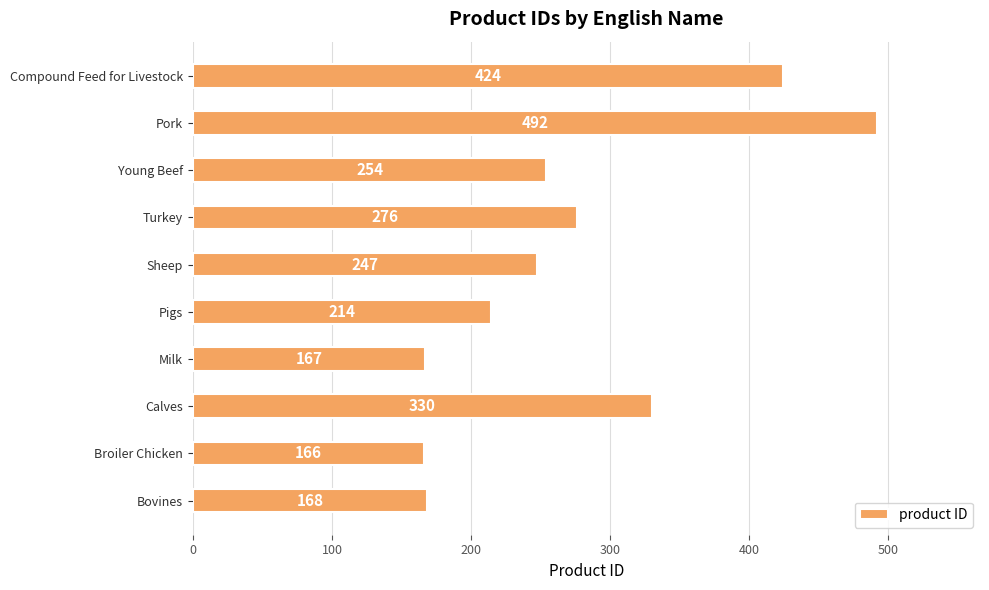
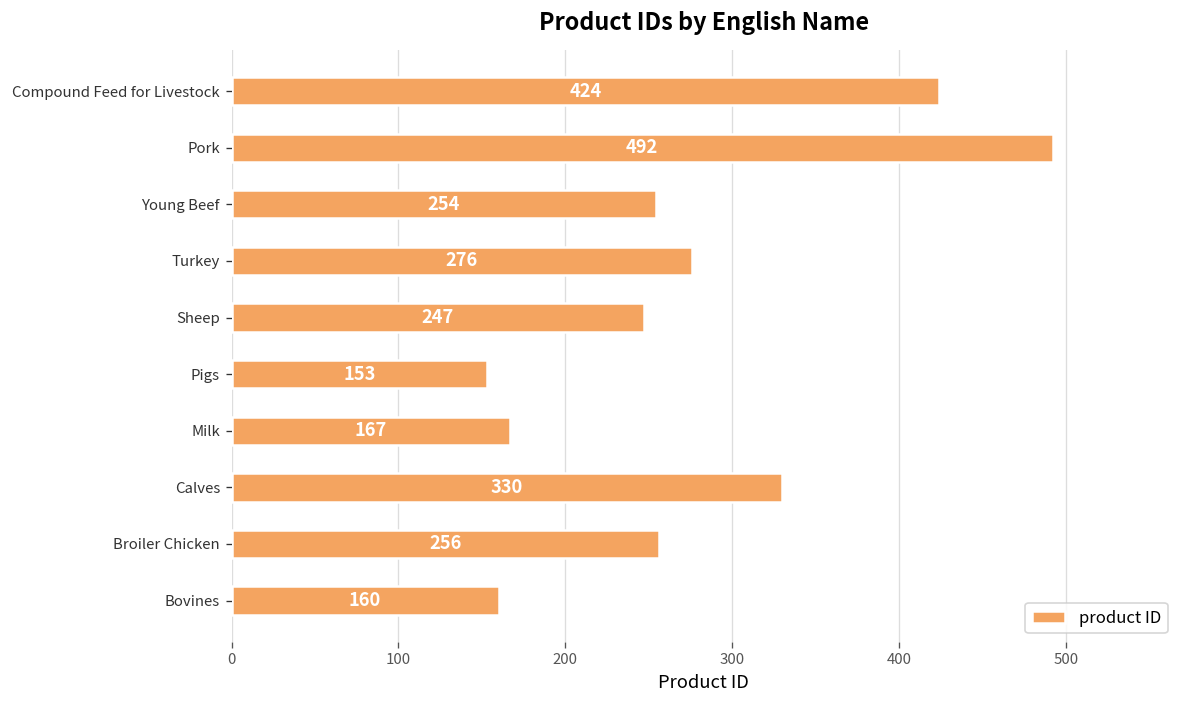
Pigs: 214 -> 153
Broiler Chicken: 166 -> 256
Bovines: 168 -> 160
